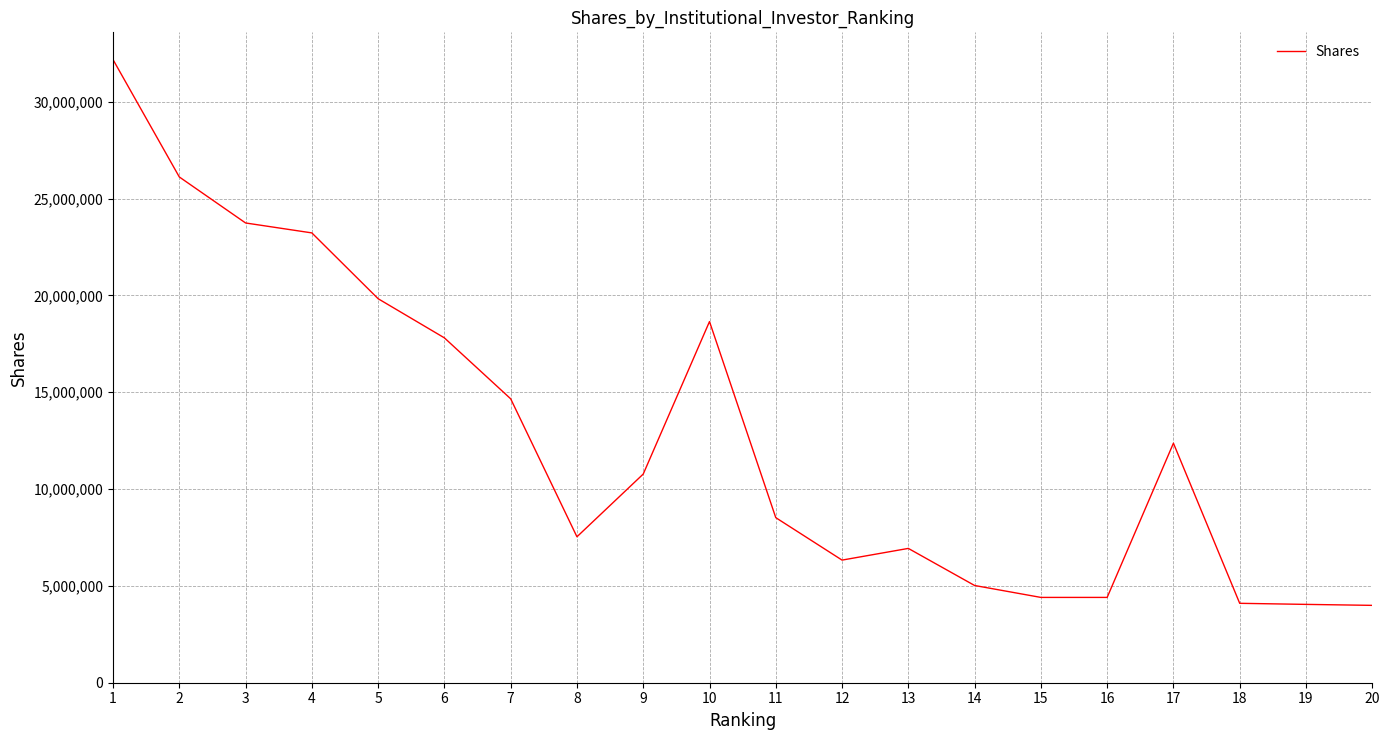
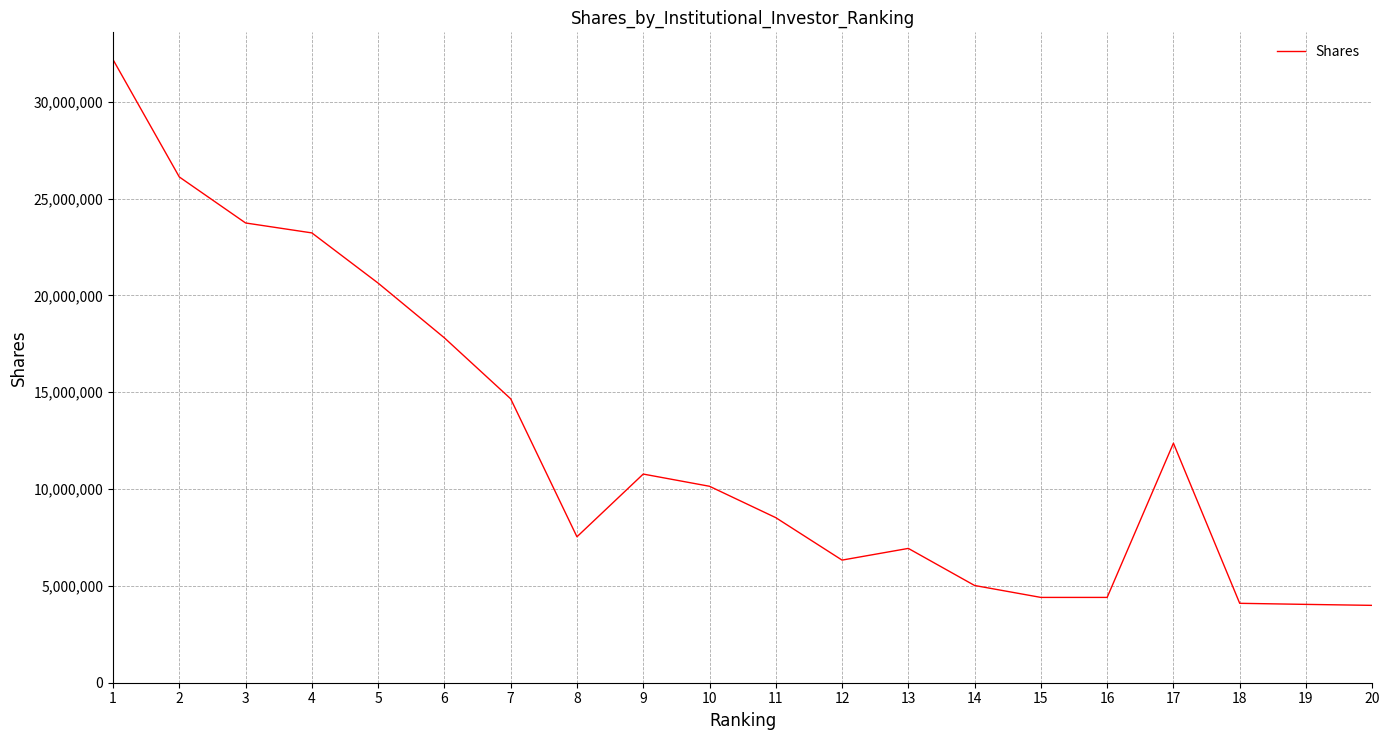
5: 19,800,000 -> 20,600,000
10: 18,700,000 -> 10,100,000
